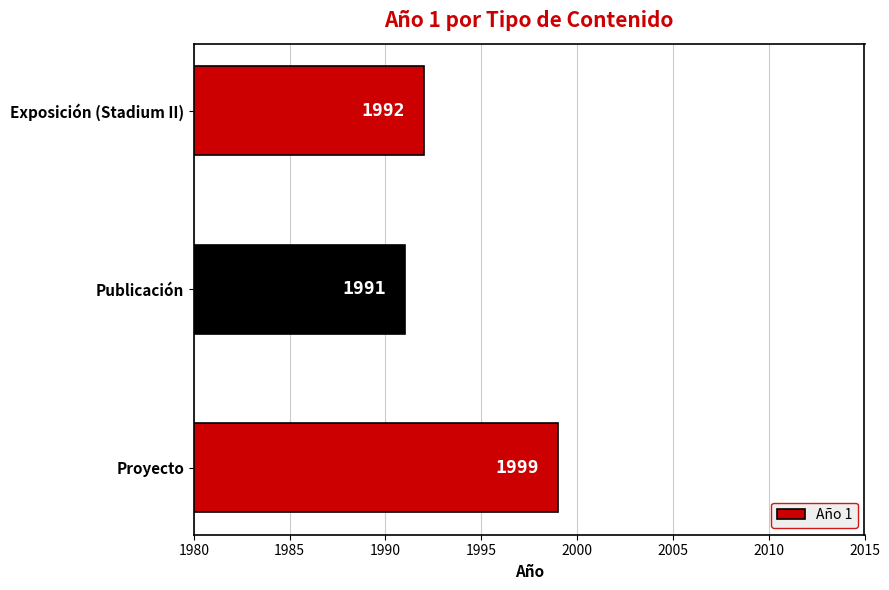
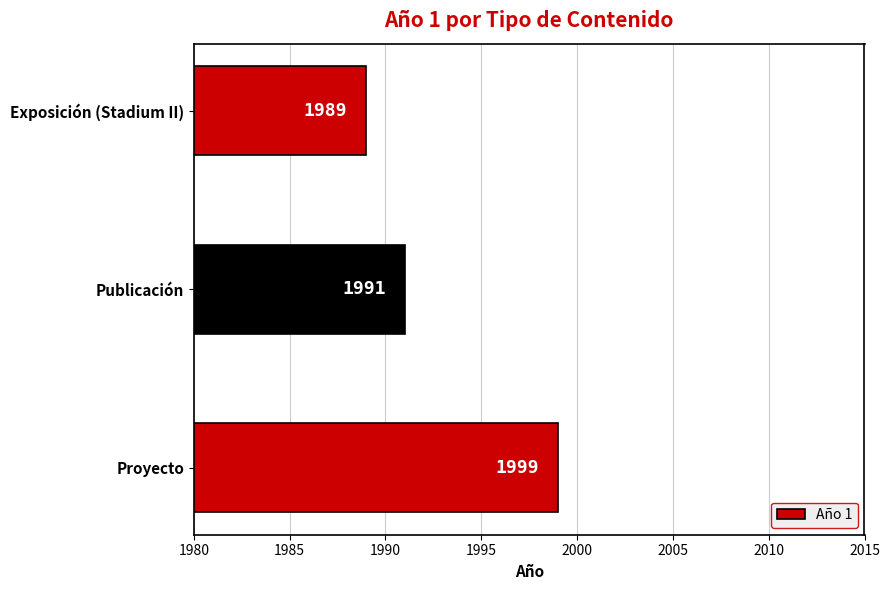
Exposición (Stadium II): 1992 -> 1989
